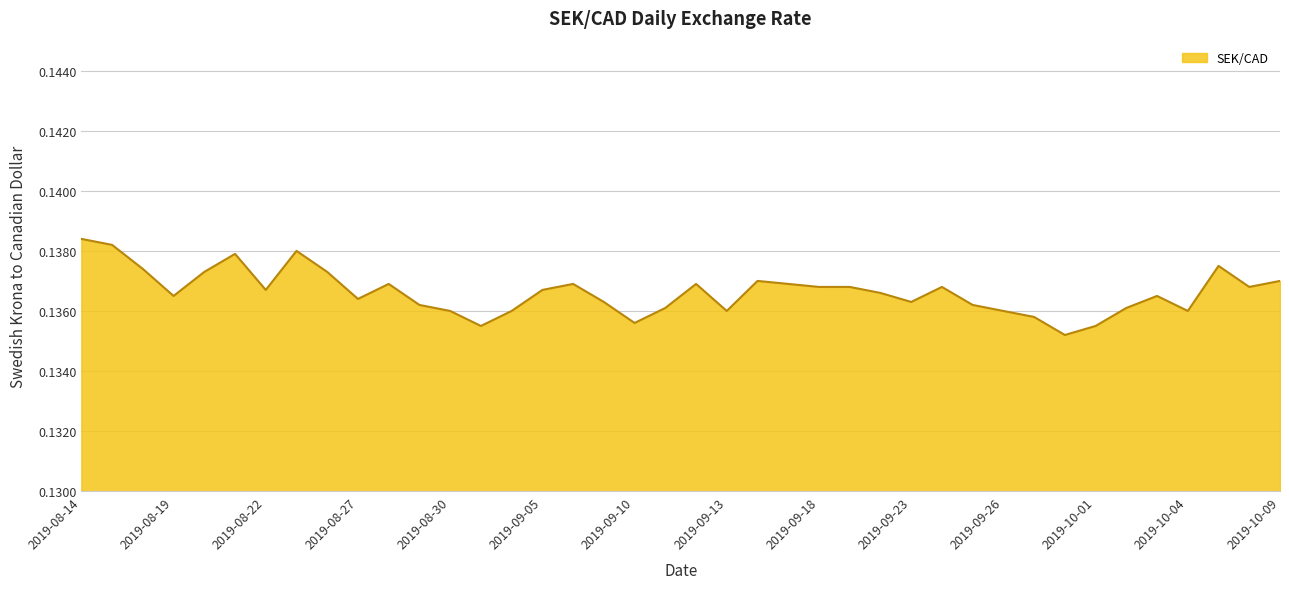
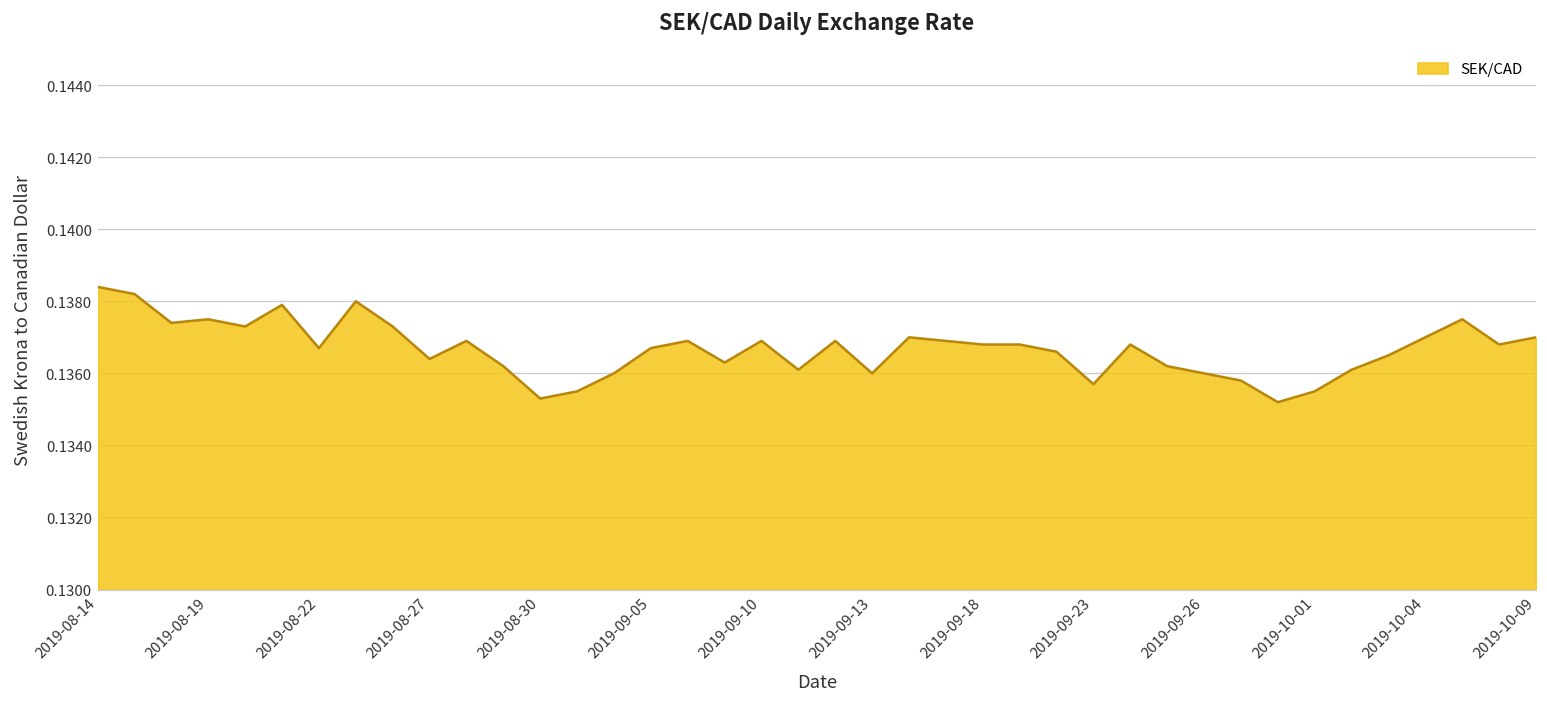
2019-08-19: 0.1365 -> 0.1375
2019-08-30: 0.1360 -> 0.1353
2019-09-10: 0.1356 -> 0.1369
2019-09-23: 0.1363 -> 0.1357
2019-10-04: 0.136 -> 0.137
